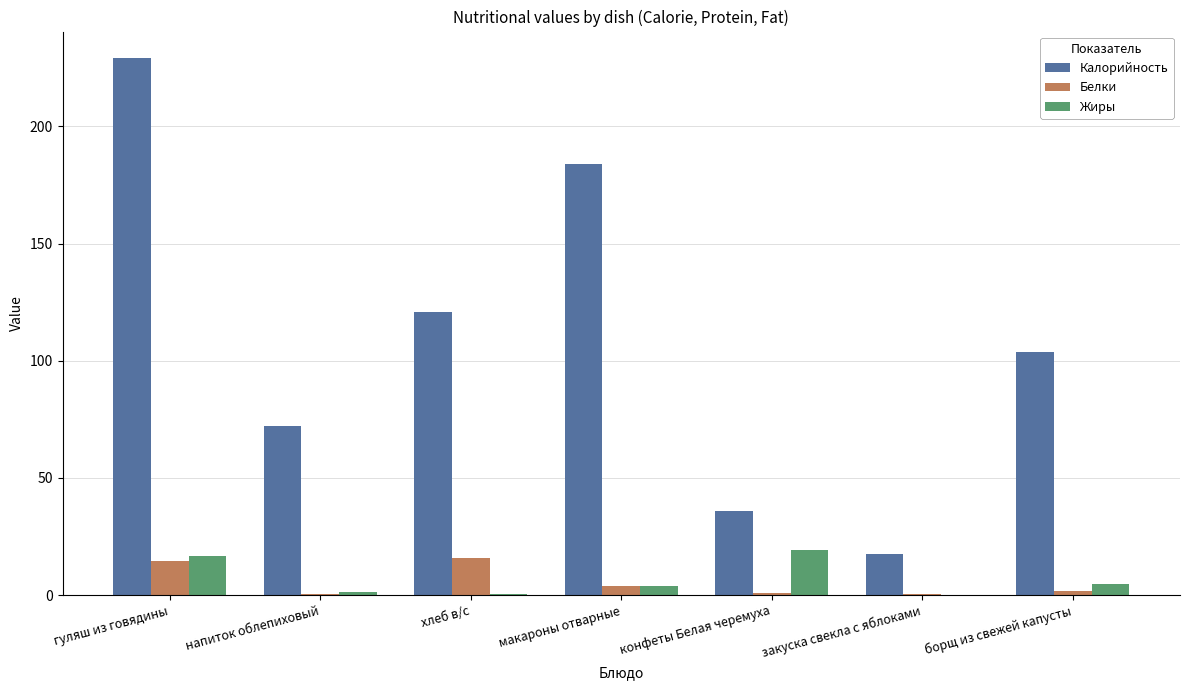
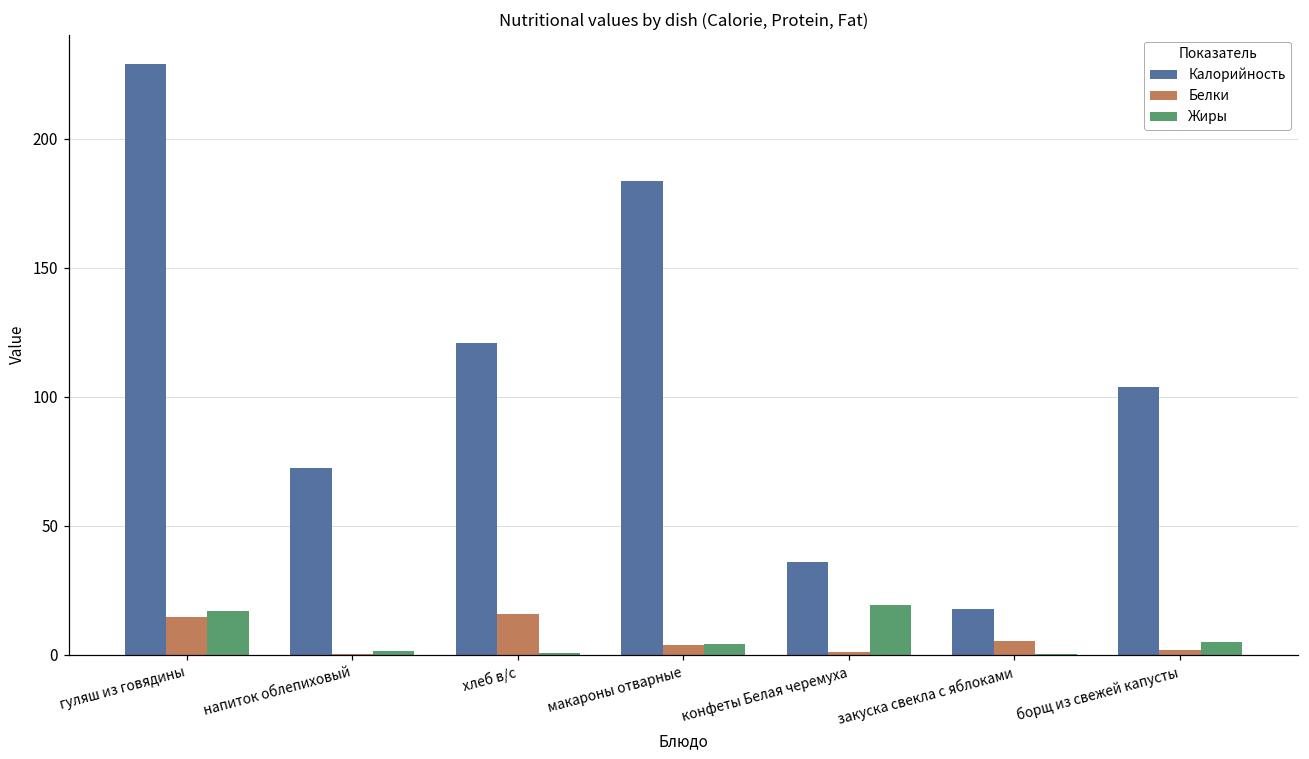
Белки, закуска свекла с яблоками: 0 -> 5
